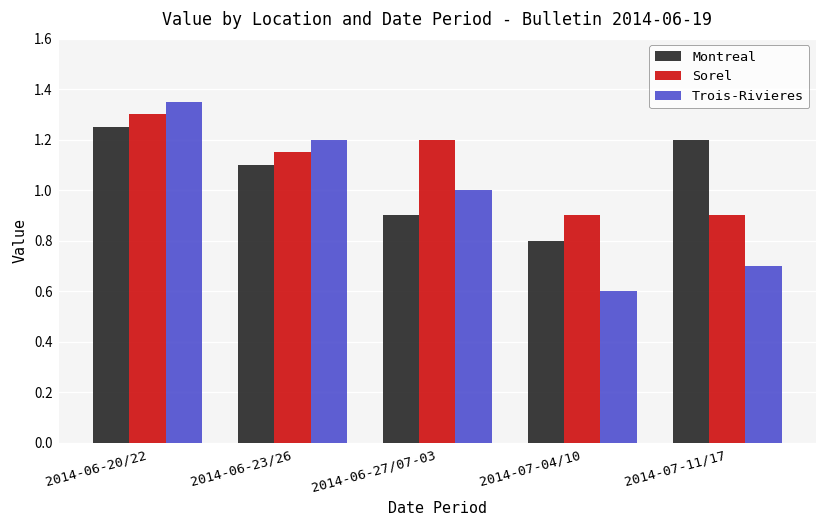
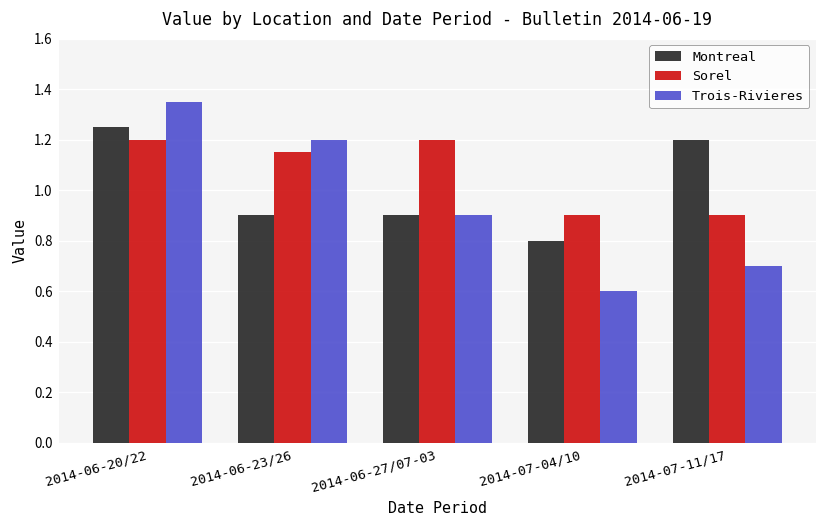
Sorel, 2014-06-20/22: 1.3 -> 1.2
Montreal, 2014-06-23/26: 1.1 -> 0.9
Trois-Rivieres, 2014-06-27/07-03: 1.0 -> 0.9
